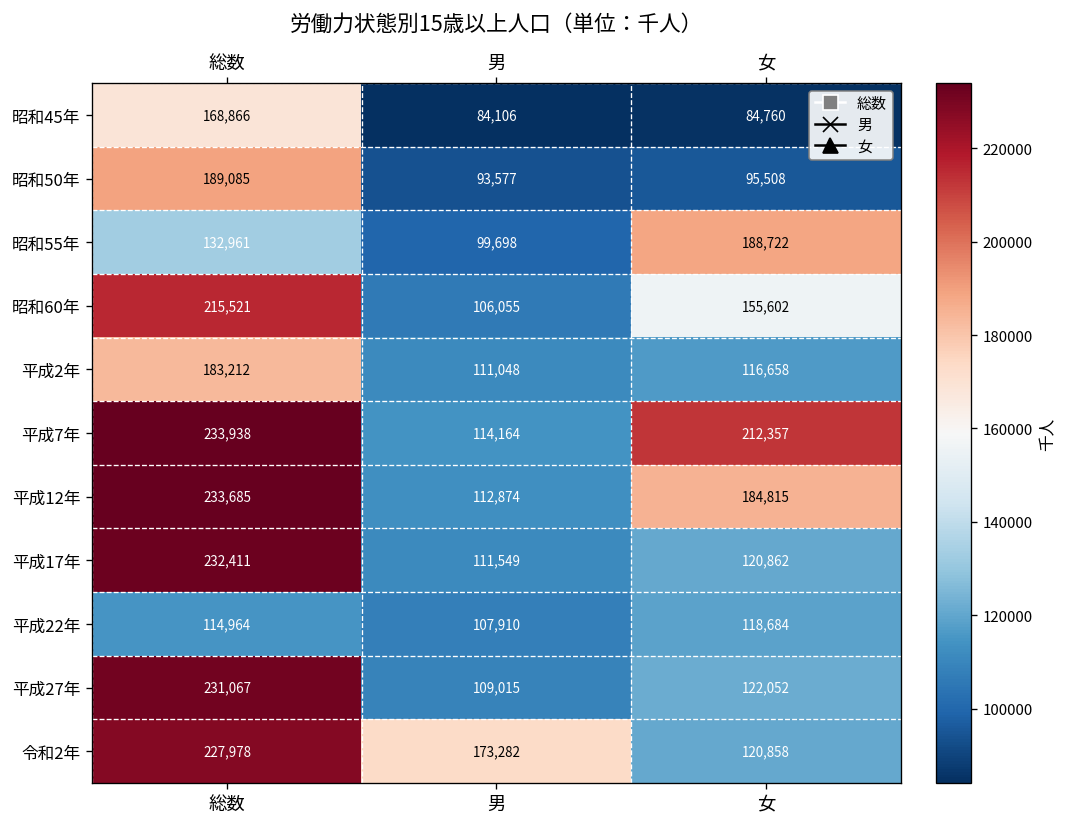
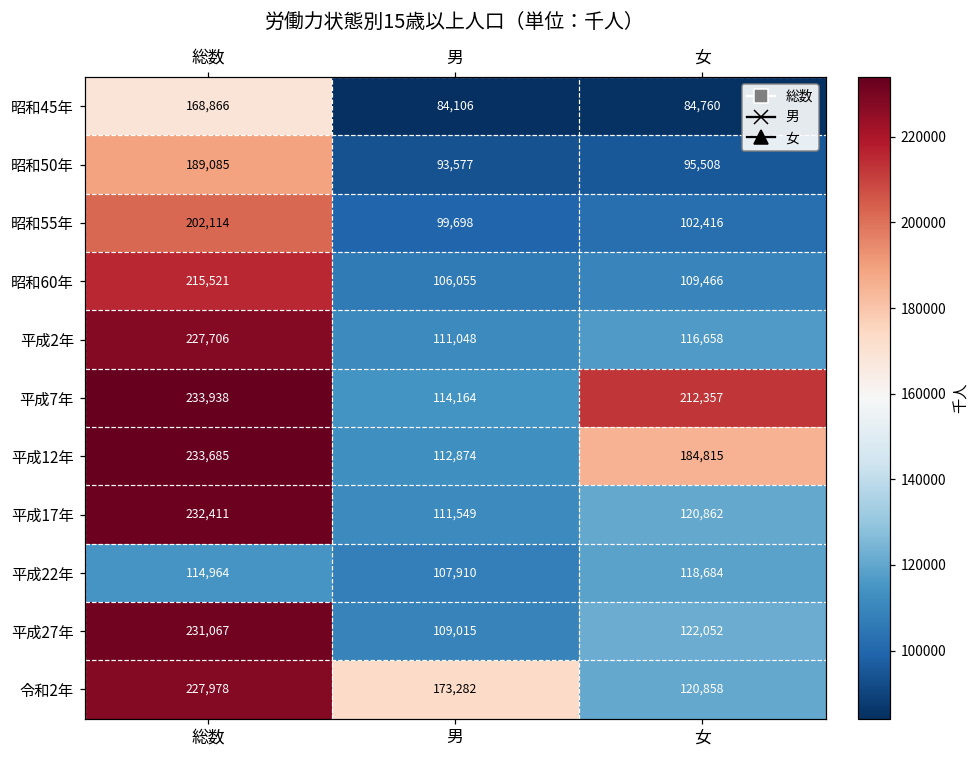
昭和55年, 総数: 132,961 -> 202,114
昭和55年, 女: 188,722 -> 102,416
昭和60年, 女: 155,602 -> 109,466
平成2年, 総数: 183,212 -> 227,706
